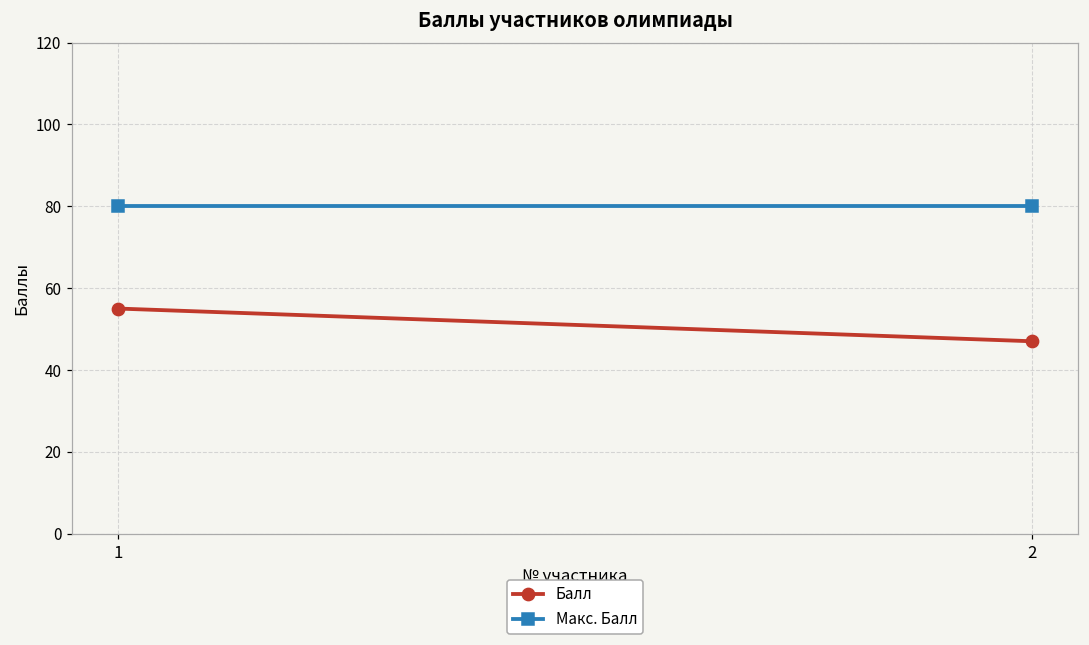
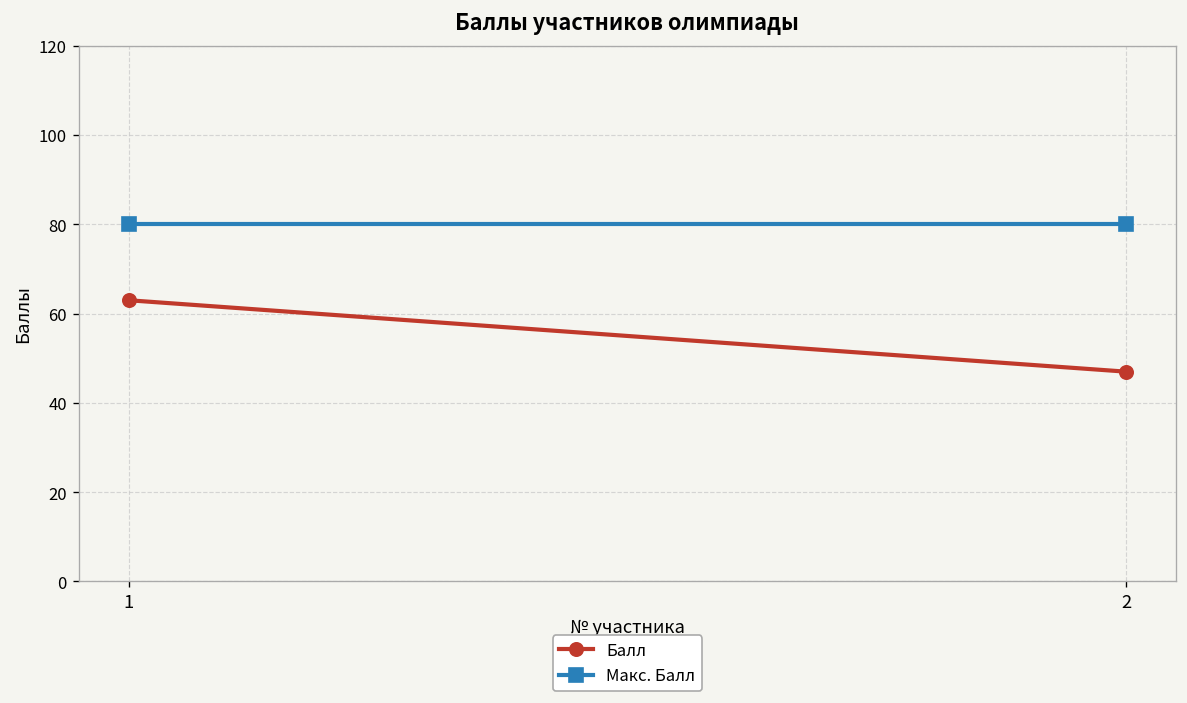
Балл, 1: 55 -> 63
